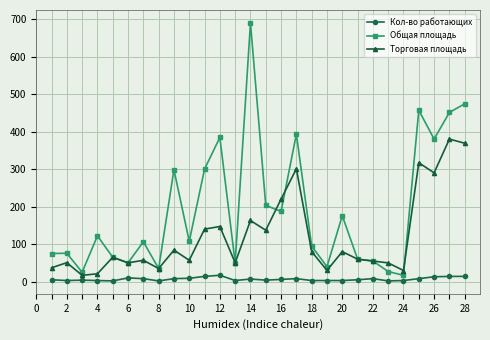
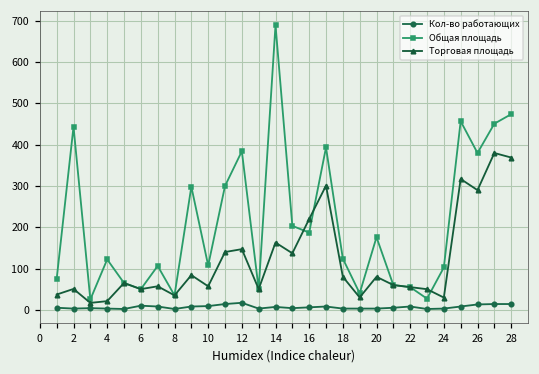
Общая площадь, 2: 80 -> 440
Общая площадь, 18: 90 -> 120
Общая площадь, 24: 20 -> 100
